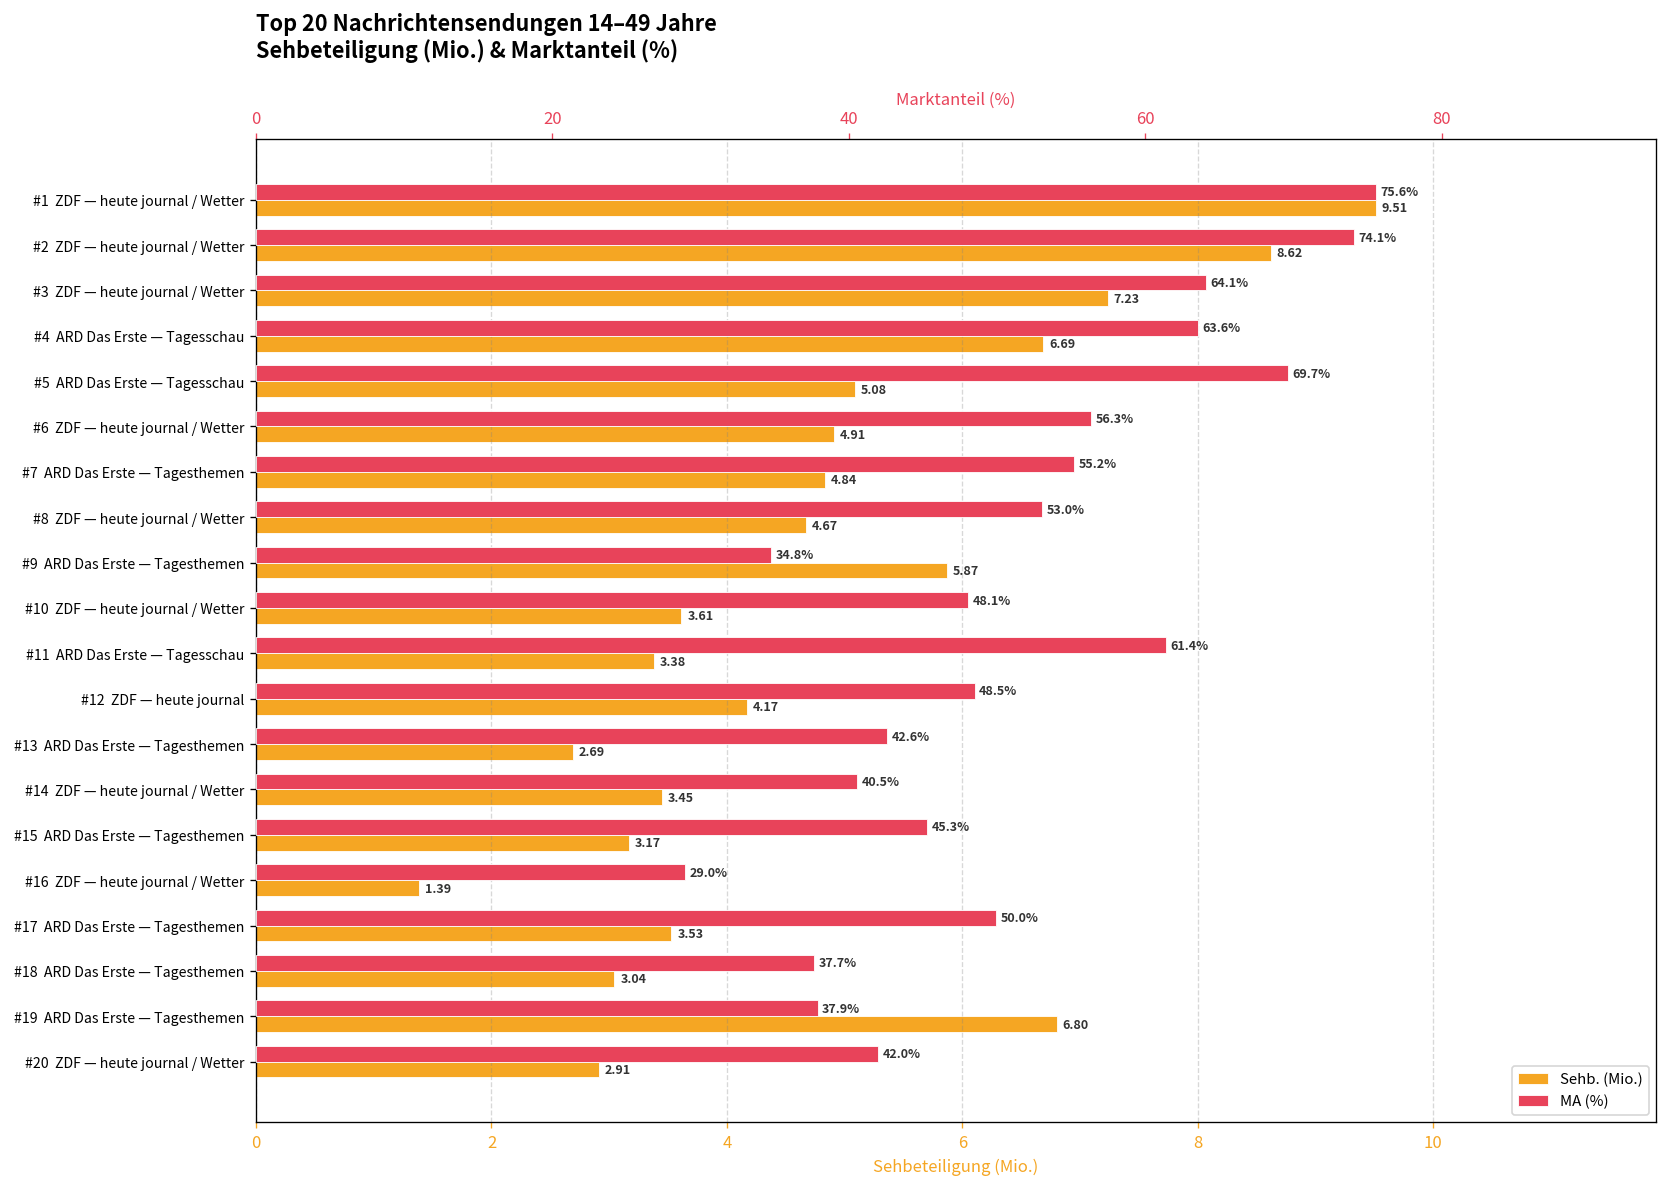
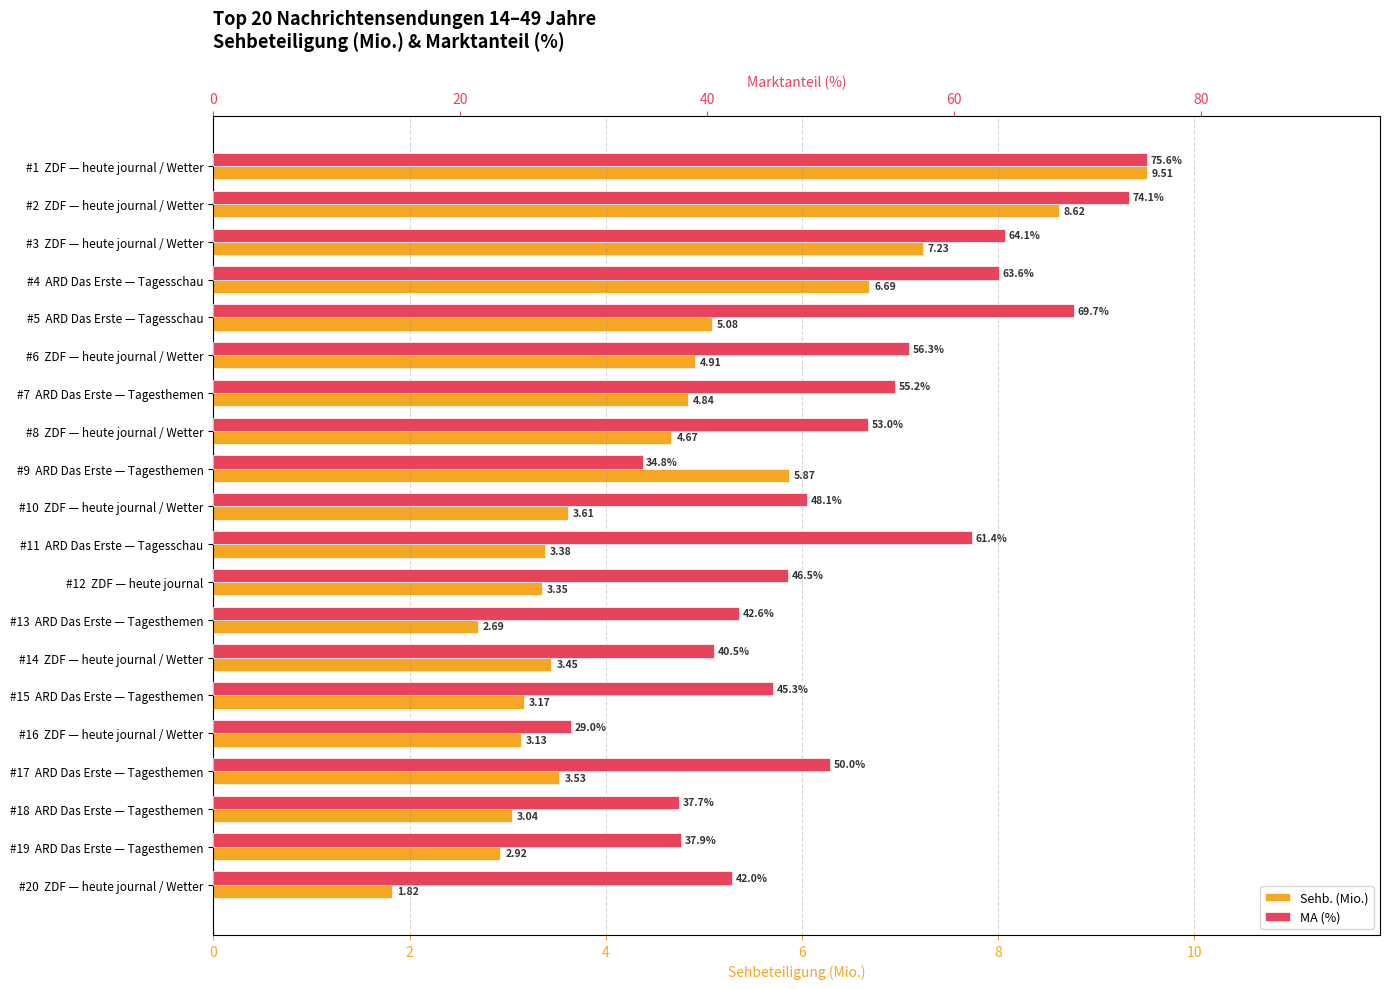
Sehb. (Mio.), #12 ZDF — heute journal: 4.17 -> 3.35
Sehb. (Mio.), #16 ZDF — heute journal / Wetter: 1.39 -> 3.13
Sehb. (Mio.), #19 ARD Das Erste — Tagesthemen: 6.80 -> 2.92
Sehb. (Mio.), #20 ZDF — heute journal / Wetter: 2.91 -> 1.82
MA (%), #12 ZDF — heute journal: 48.5% -> 46.5%
